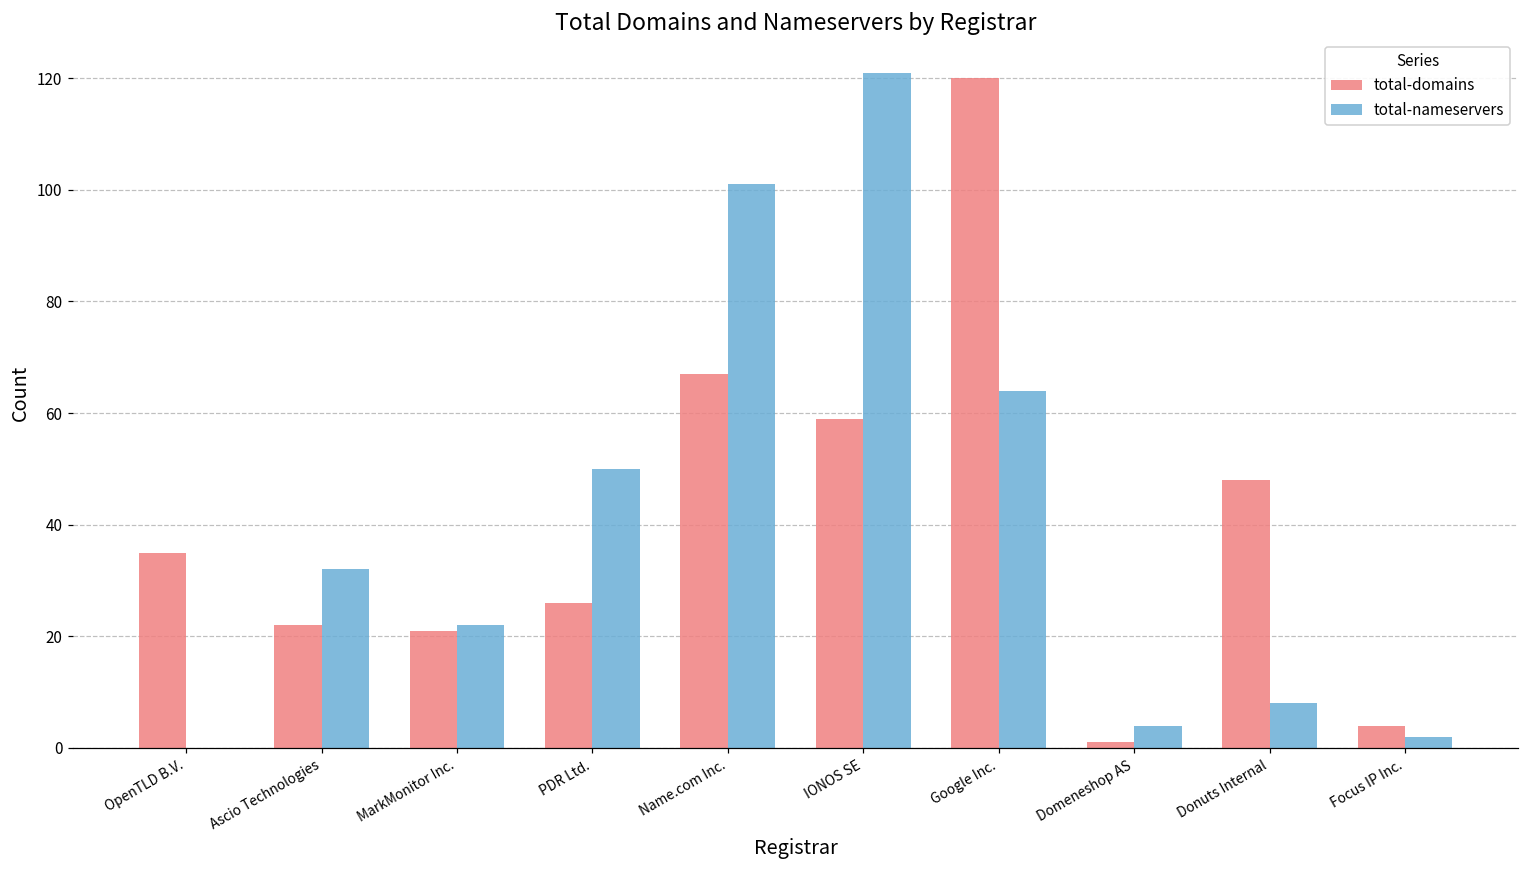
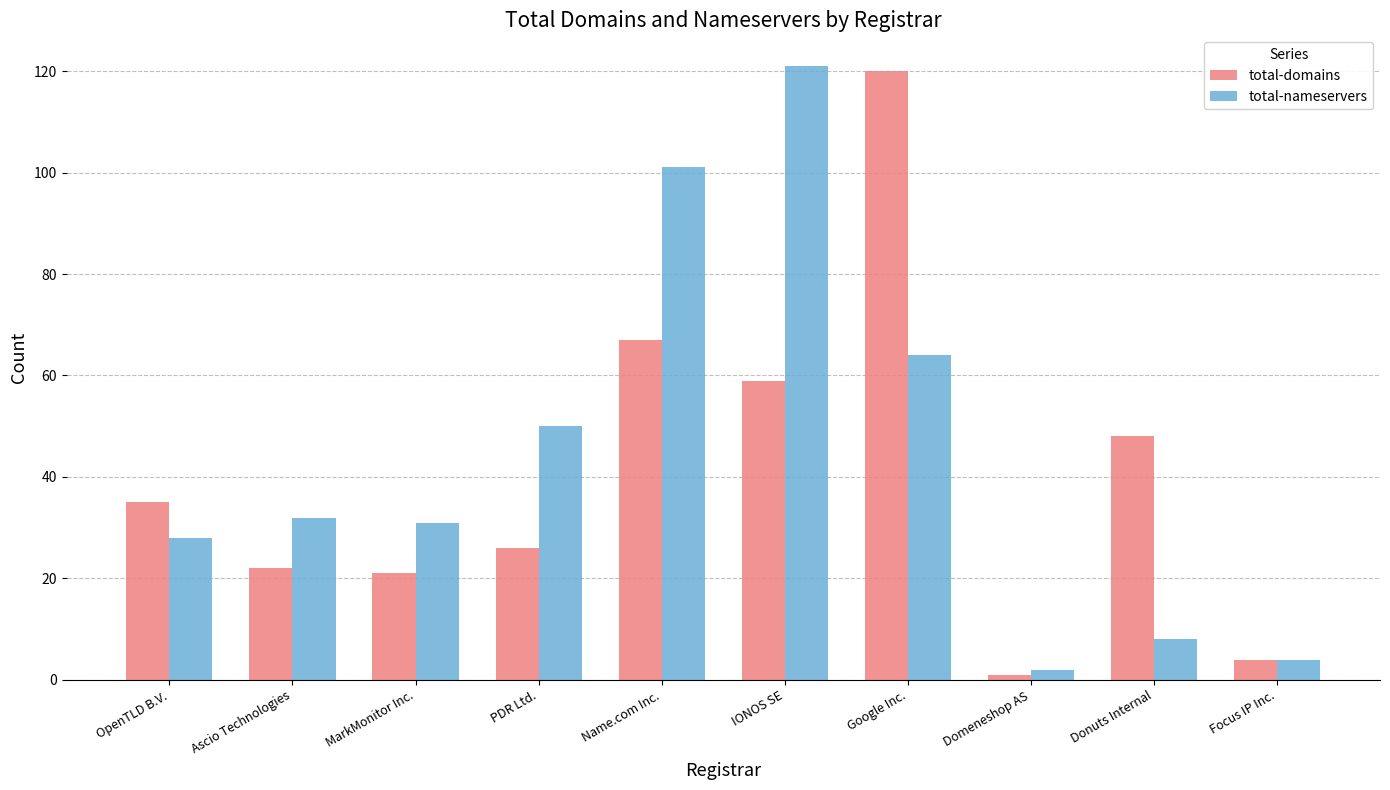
total-nameservers, OpenTLD B.V.: 0 -> 28
total-nameservers, MarkMonitor Inc.: 22 -> 31
total-nameservers, Domeneshop AS: 4 -> 2
total-nameservers, Focus IP Inc.: 2 -> 4
